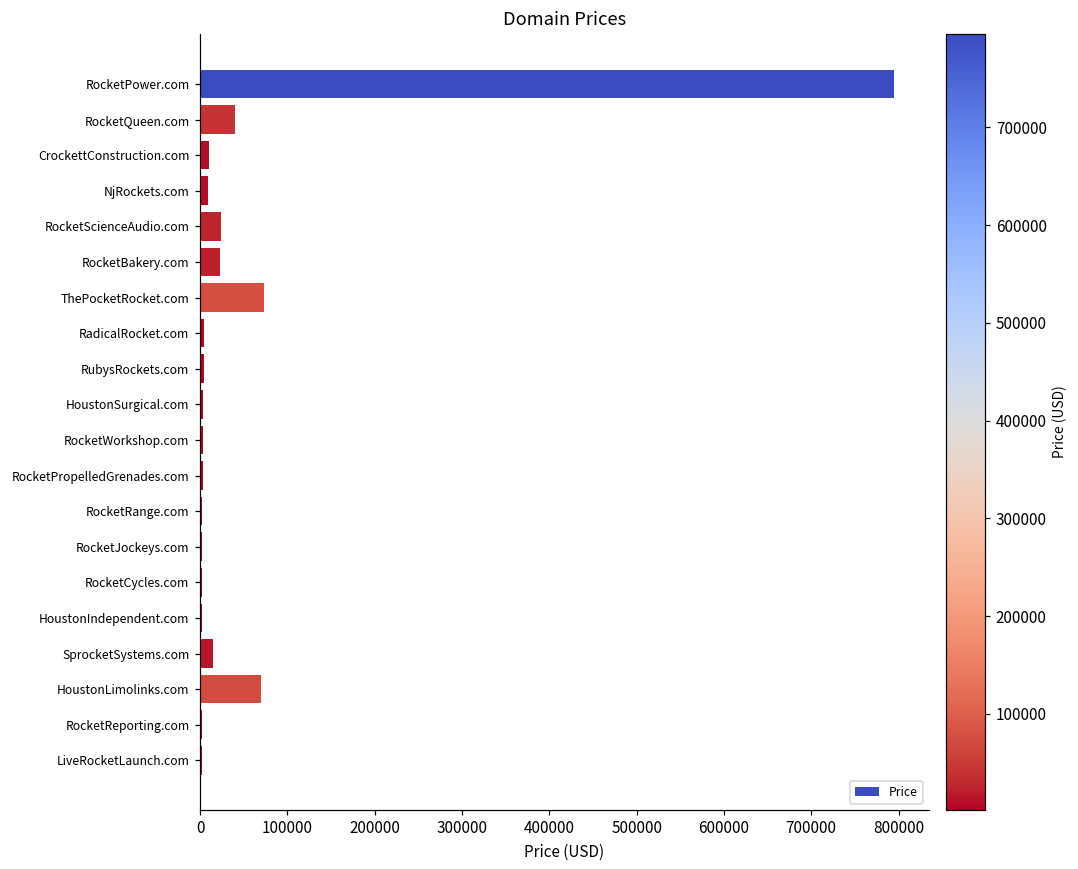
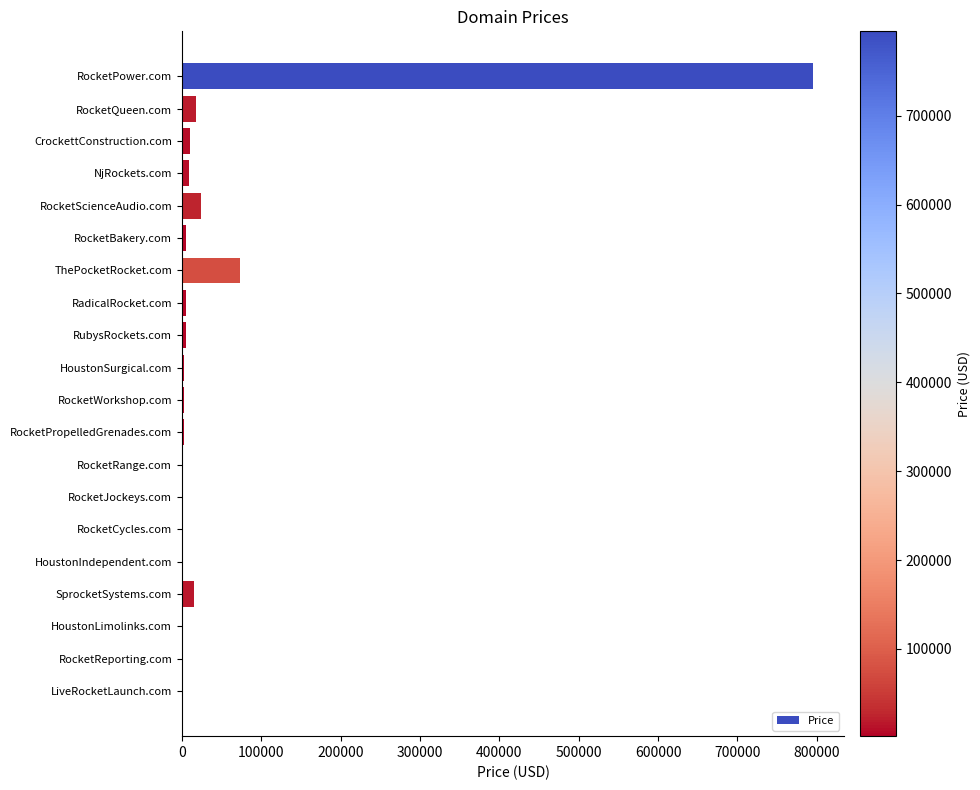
RocketQueen.com: 40000 -> 20000
RocketBakery.com: 20000 -> 0
HoustonLimolinks.com: 70000 -> 0
